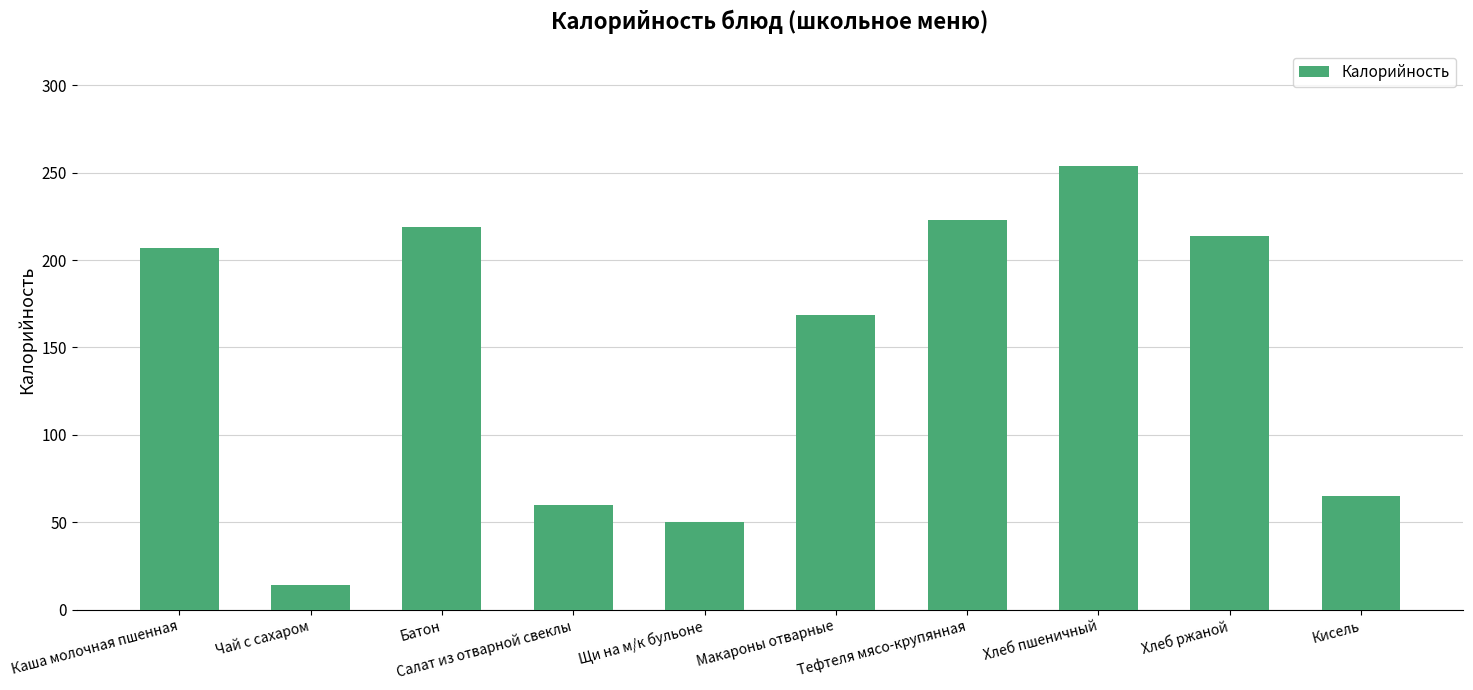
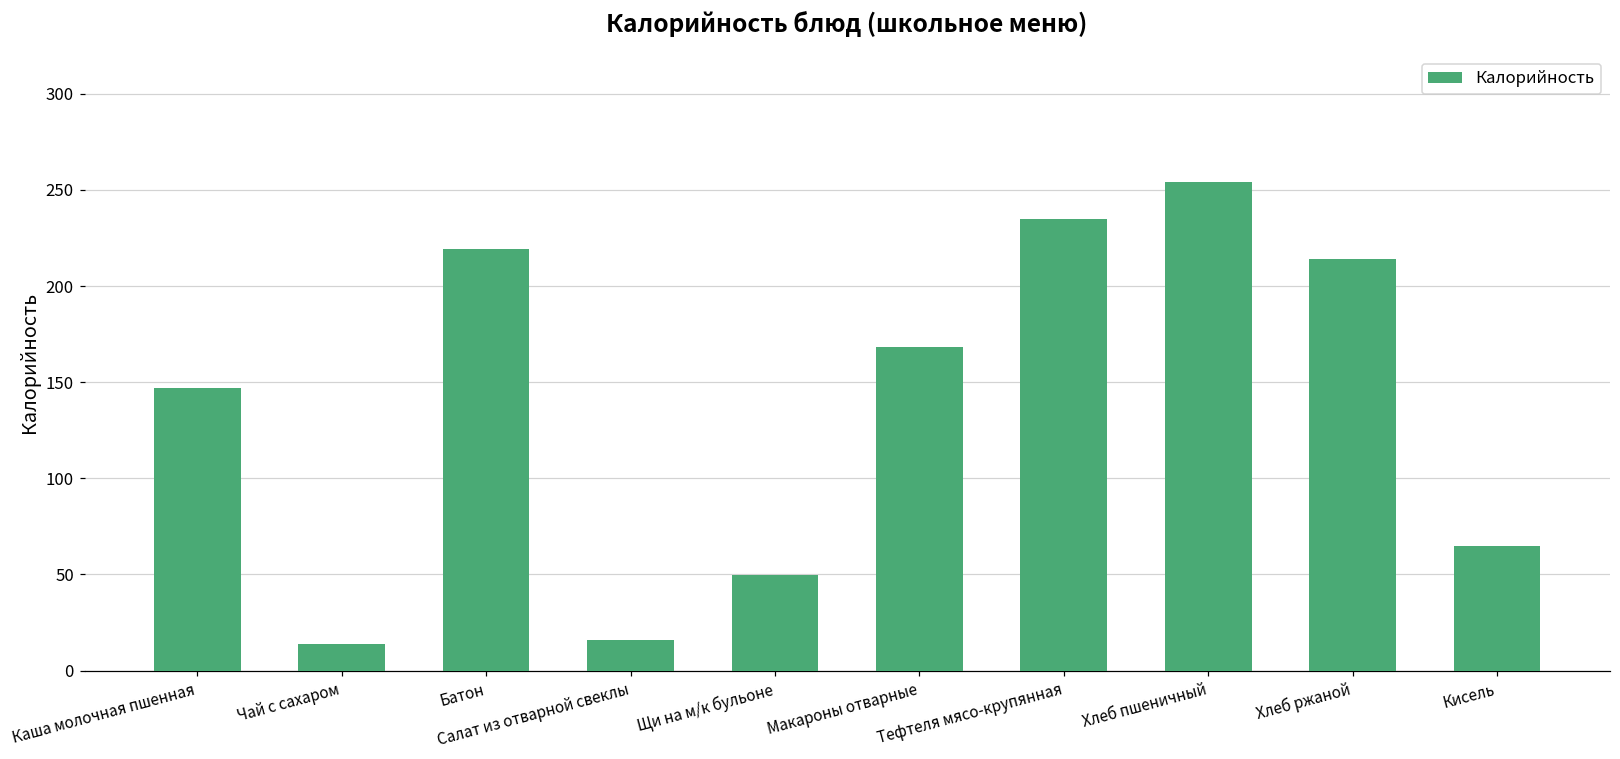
Каша молочная пшенная: 207 -> 147
Салат из отварной свеклы: 60 -> 16
Тефтеля мясо-крупянная: 223 -> 235
